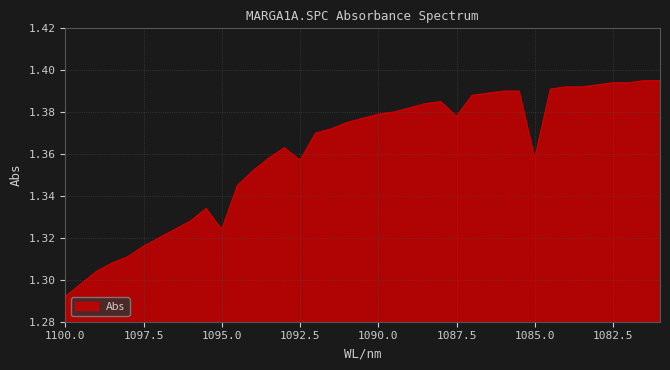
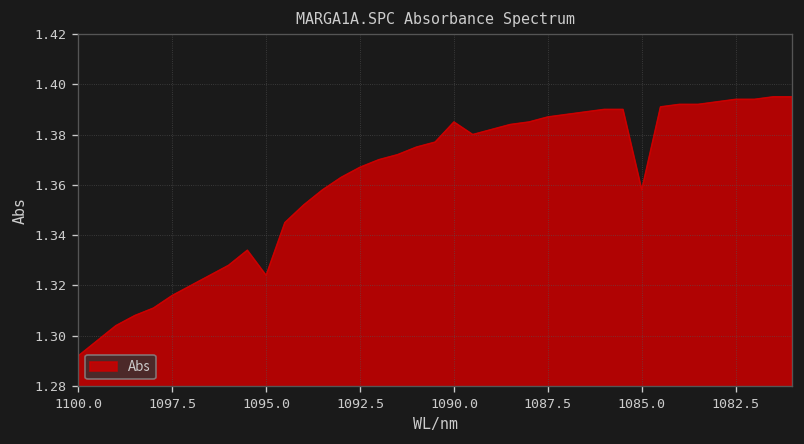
1092.5: 1.357 -> 1.367
1090.0: 1.379 -> 1.385
1087.5: 1.378 -> 1.387
